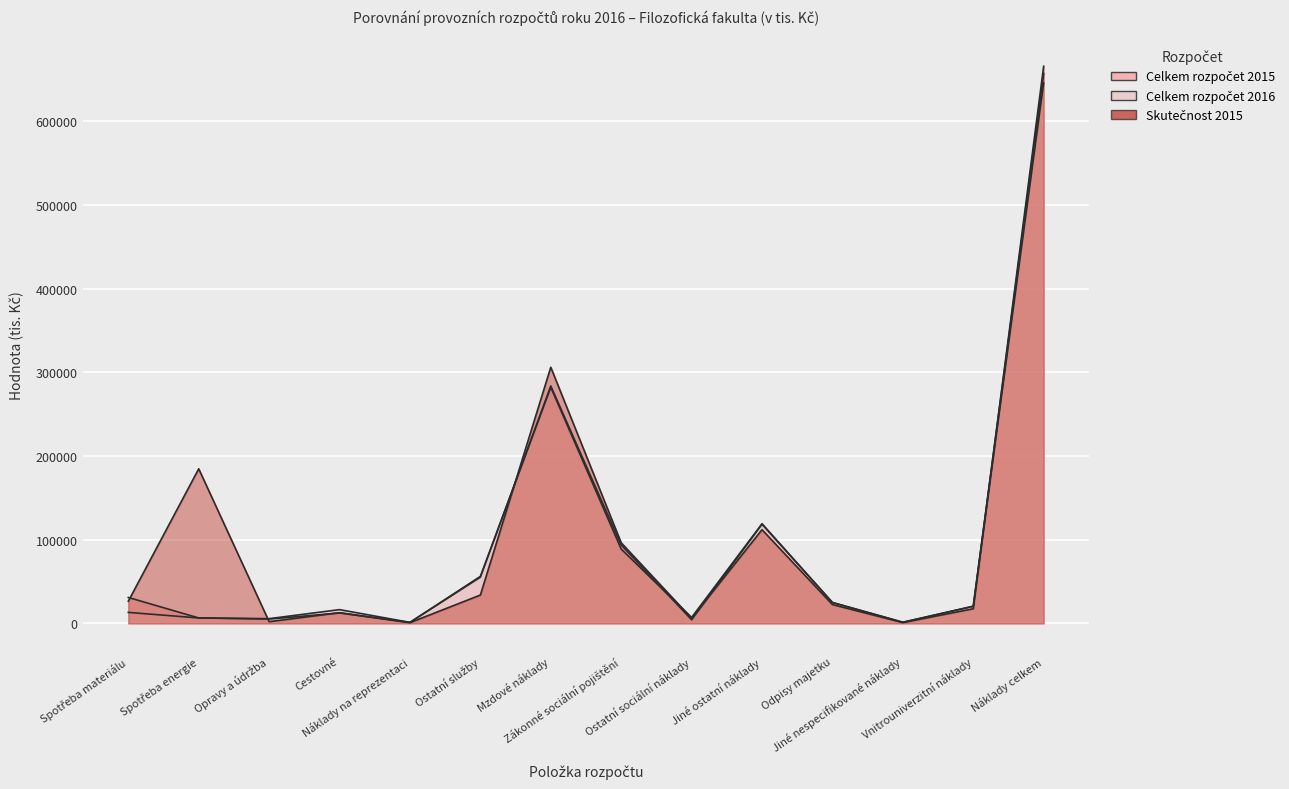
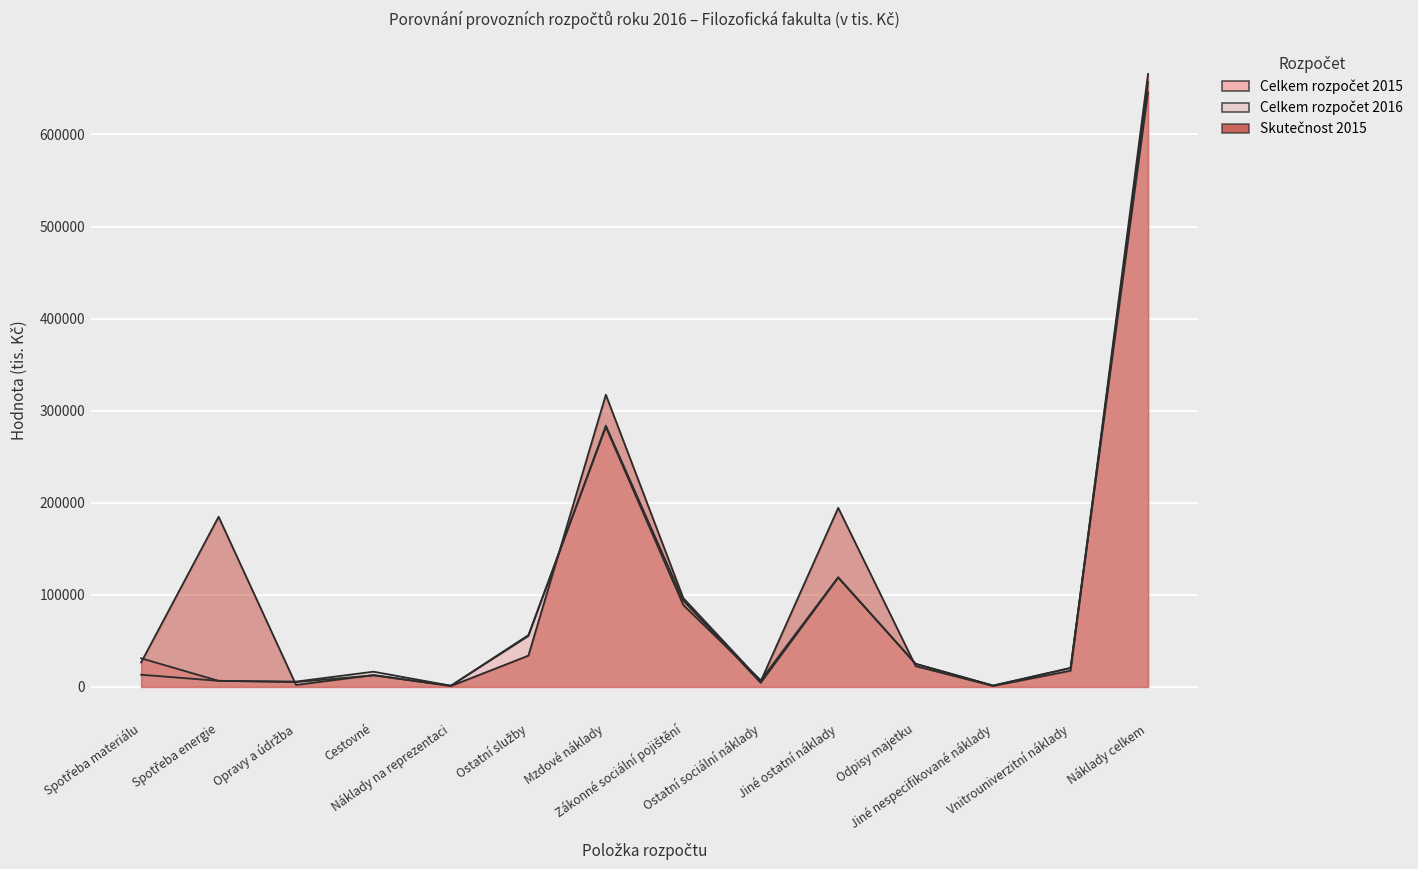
Skutečnost 2015, Mzdové náklady: 310000 -> 320000
Skutečnost 2015, Jiné ostatní náklady: 110000 -> 190000
